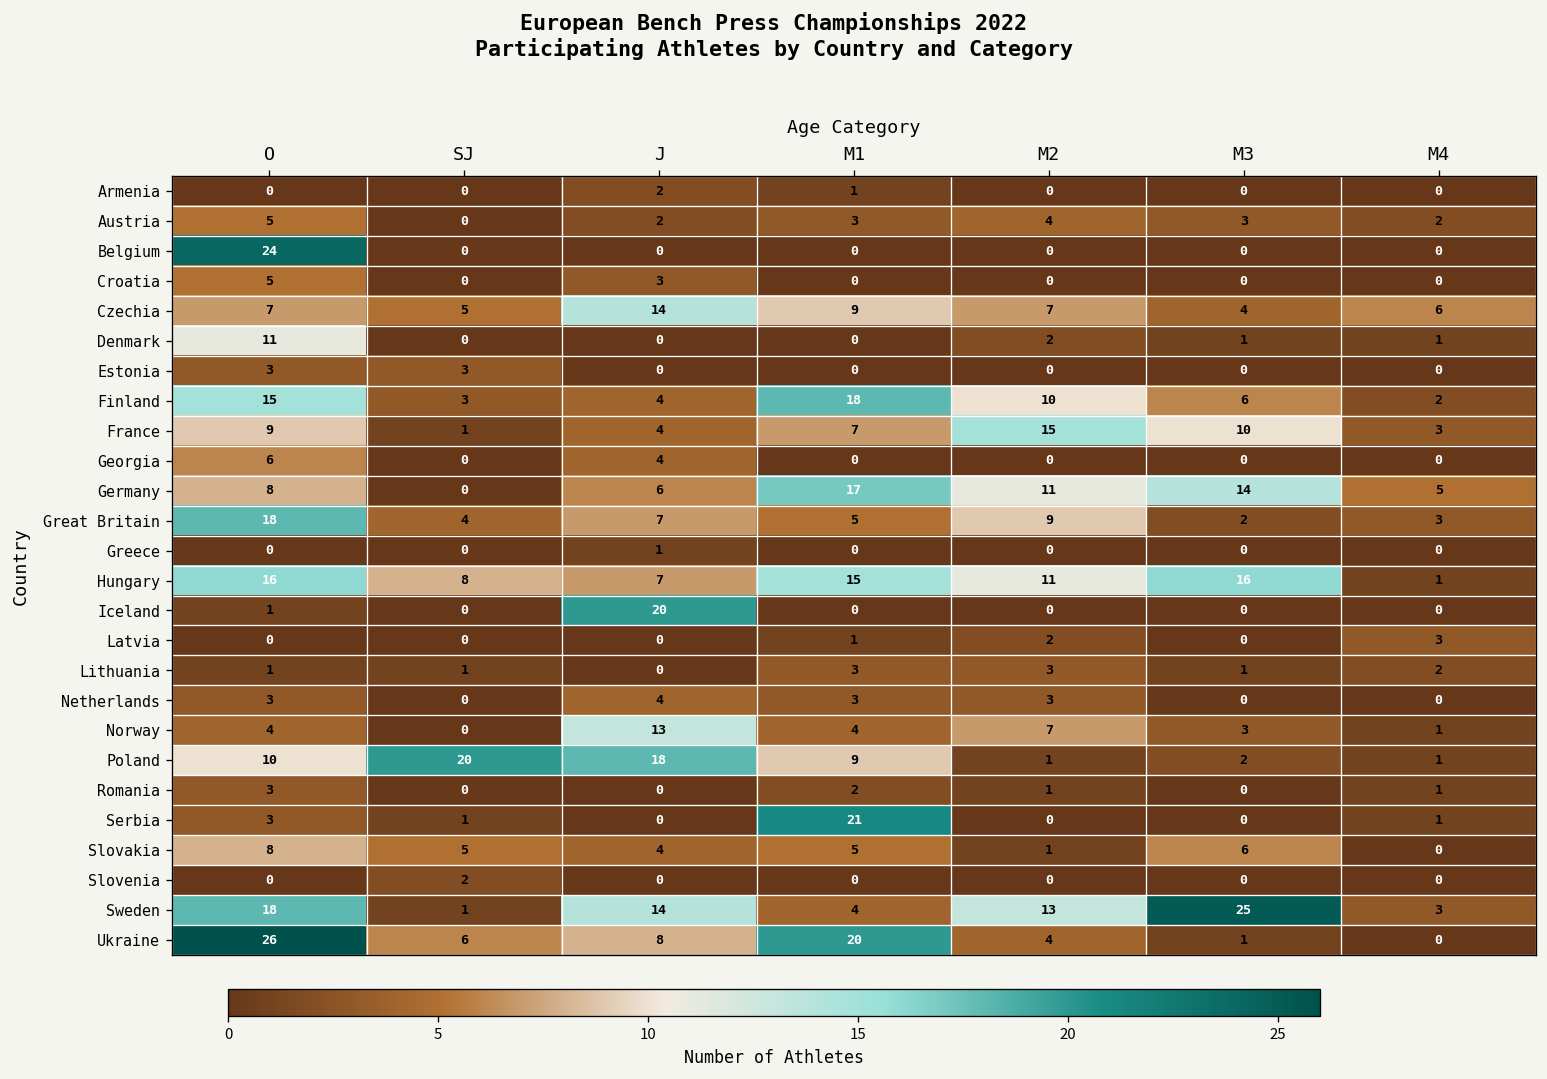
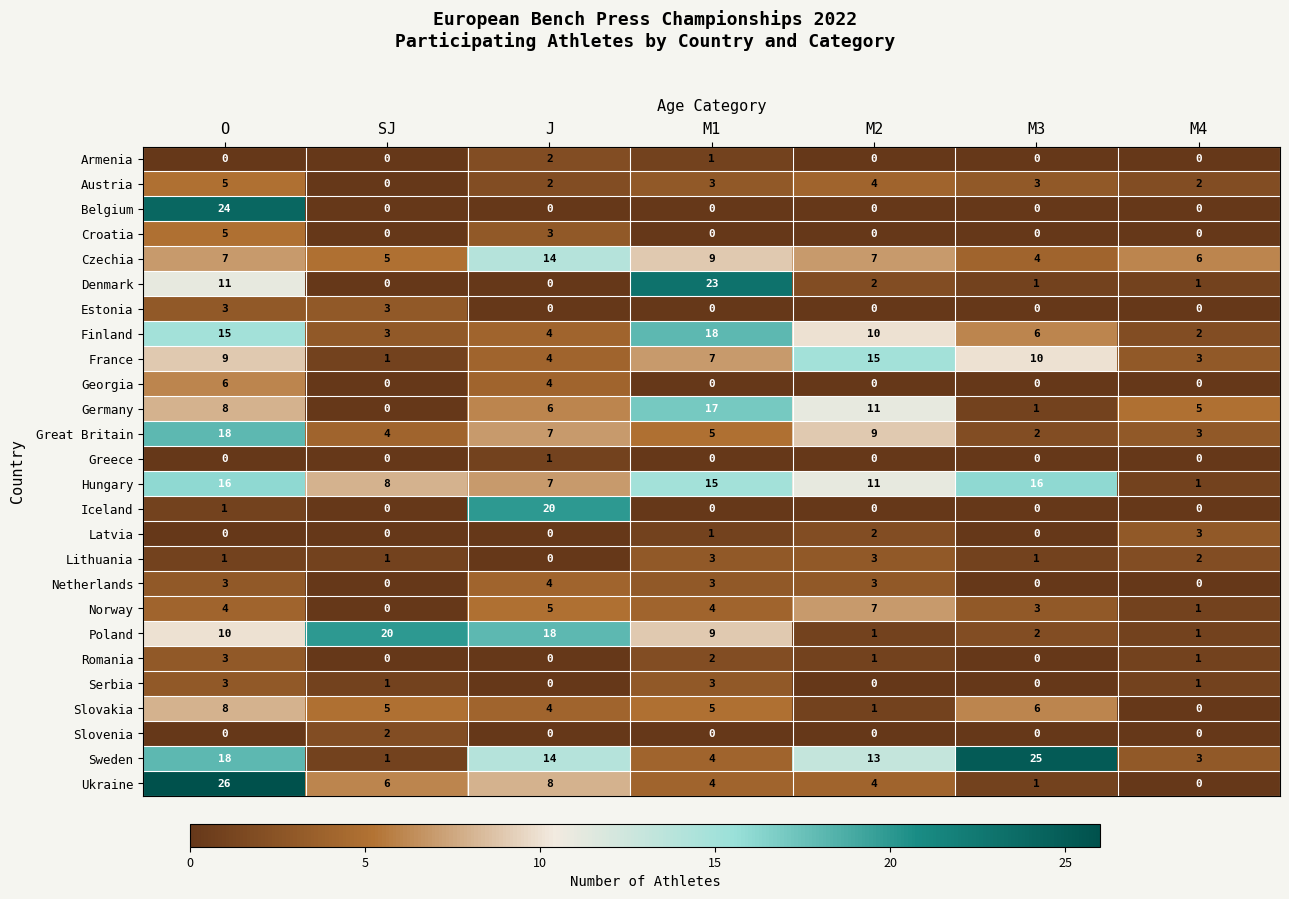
Denmark, M1: 0 -> 23
Germany, M3: 14 -> 1
Norway, J: 13 -> 5
Serbia, M1: 21 -> 3
Ukraine, M1: 20 -> 4
